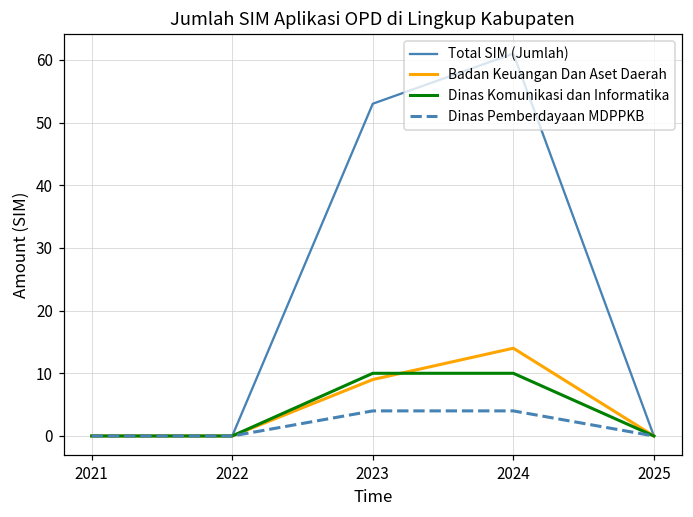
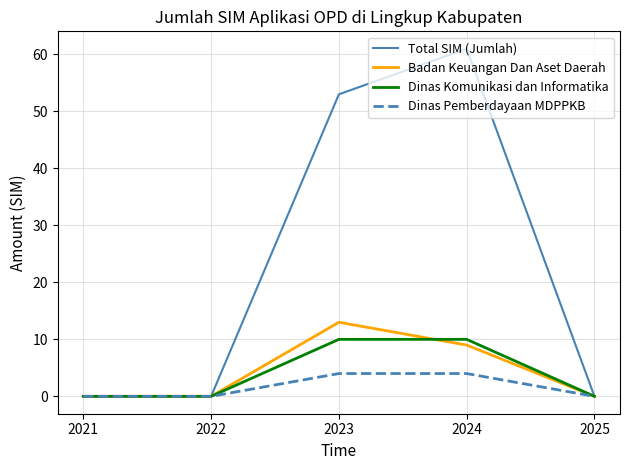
Badan Keuangan Dan Aset Daerah, 2023: 9 -> 13
Badan Keuangan Dan Aset Daerah, 2024: 14 -> 9
